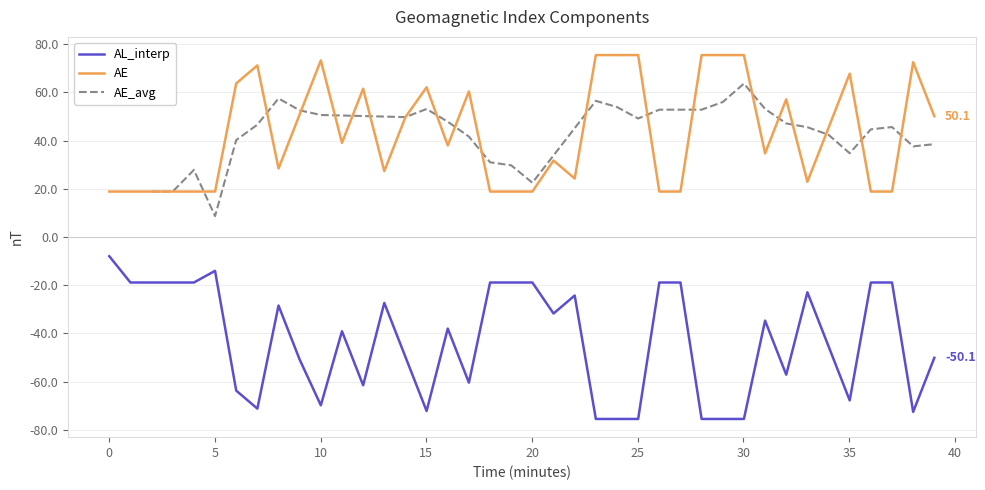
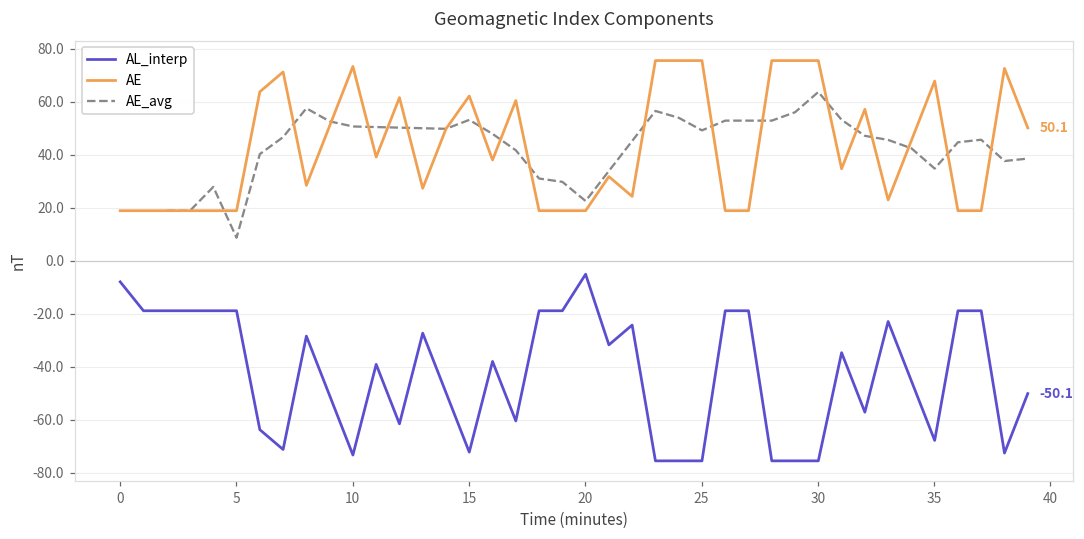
AL_interp, 5: -14 -> -19
AL_interp, 10: -70 -> -73
AL_interp, 20: -19 -> -5
